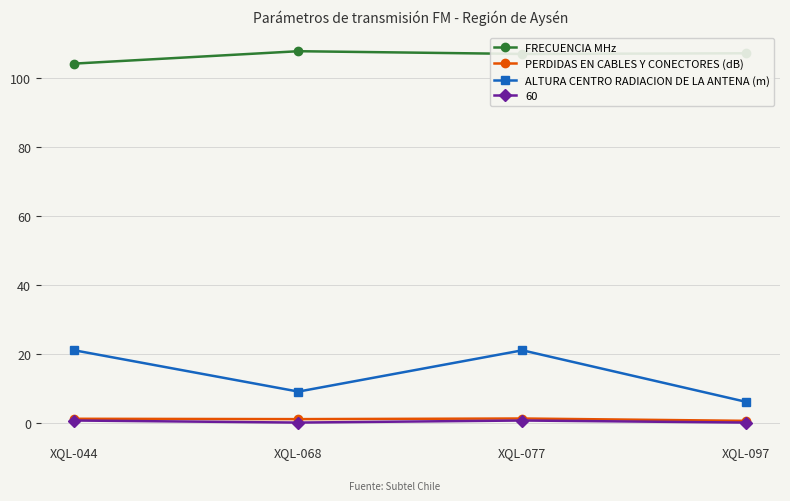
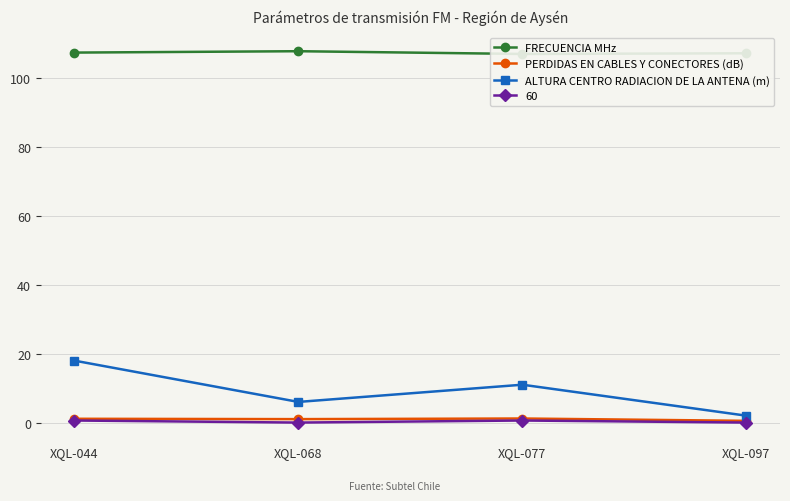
FRECUENCIA MHz, XQL-044: 104 -> 108
ALTURA CENTRO RADIACION DE LA ANTENA (m), XQL-044: 21 -> 18
ALTURA CENTRO RADIACION DE LA ANTENA (m), XQL-068: 9 -> 6
ALTURA CENTRO RADIACION DE LA ANTENA (m), XQL-077: 21 -> 11
ALTURA CENTRO RADIACION DE LA ANTENA (m), XQL-097: 6 -> 2
